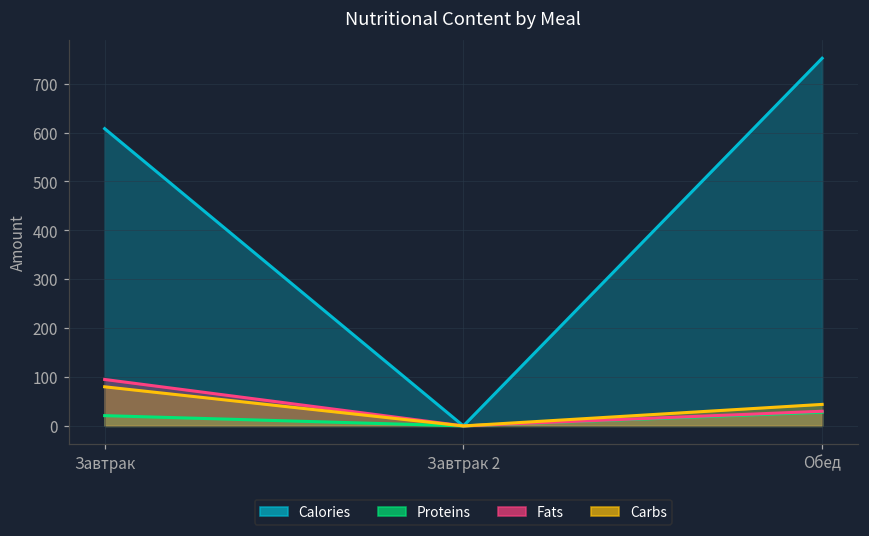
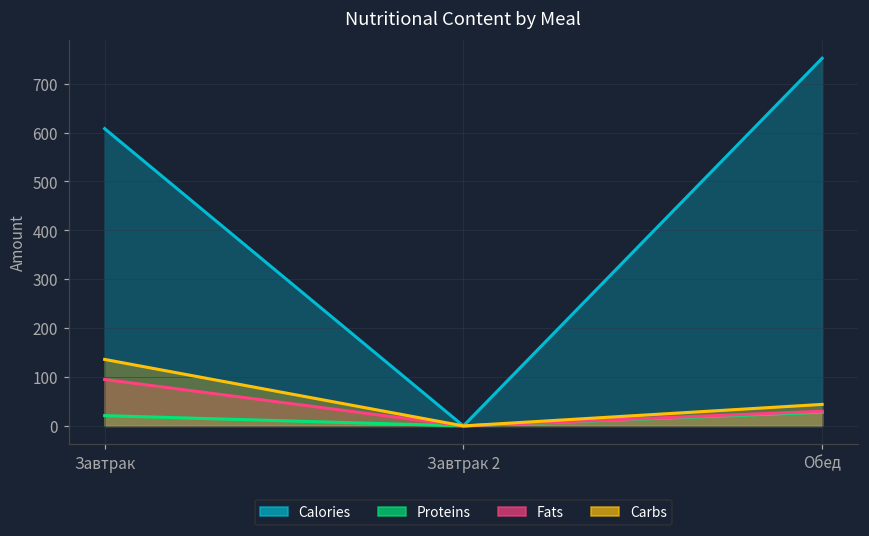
Carbs, Завтрак: 80 -> 140
